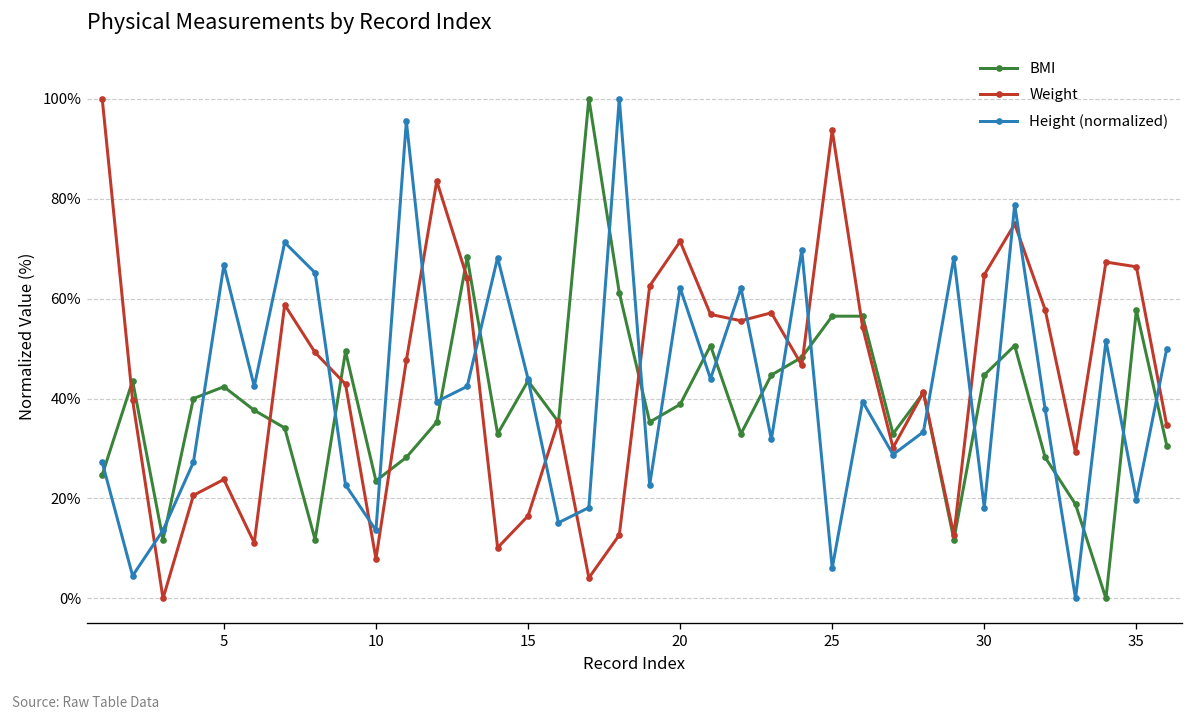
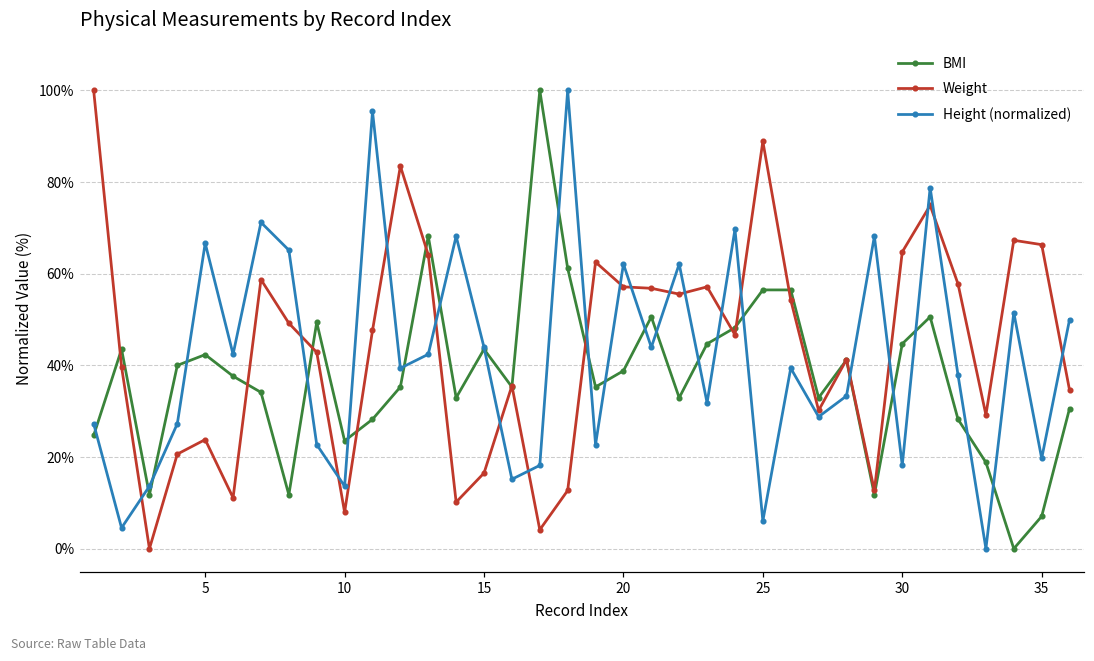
Weight, 20: 71% -> 57%
Weight, 25: 94% -> 89%
BMI, 35: 58% -> 7%
